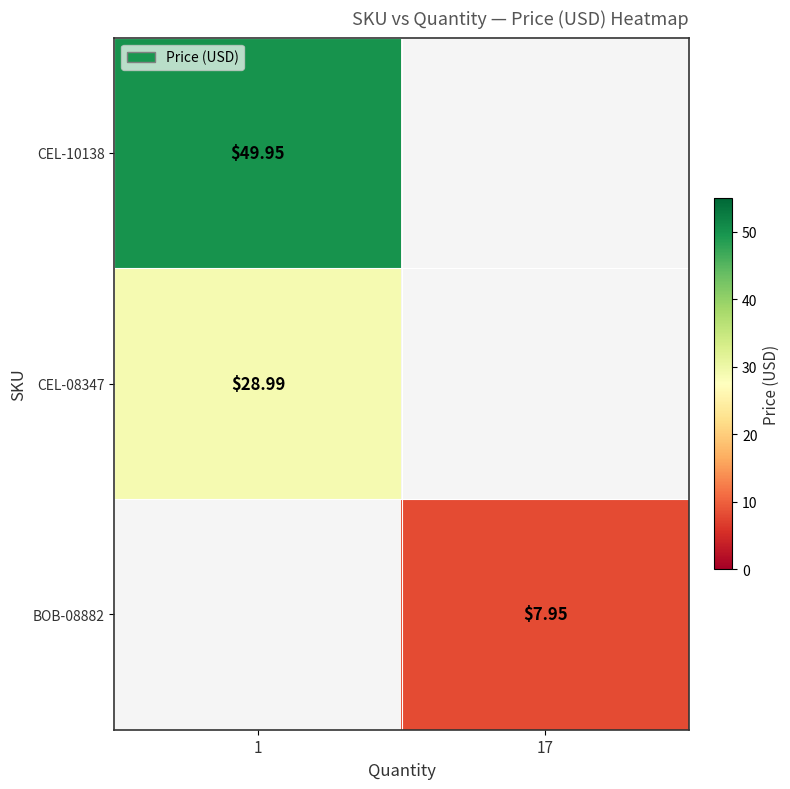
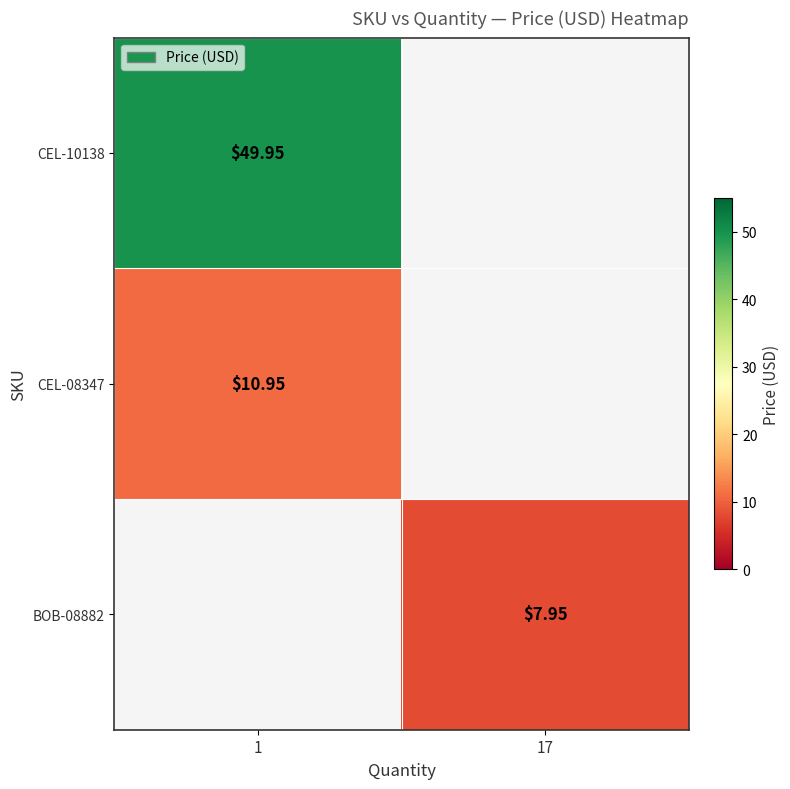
CEL-08347, 1: $28.99 -> $10.95
